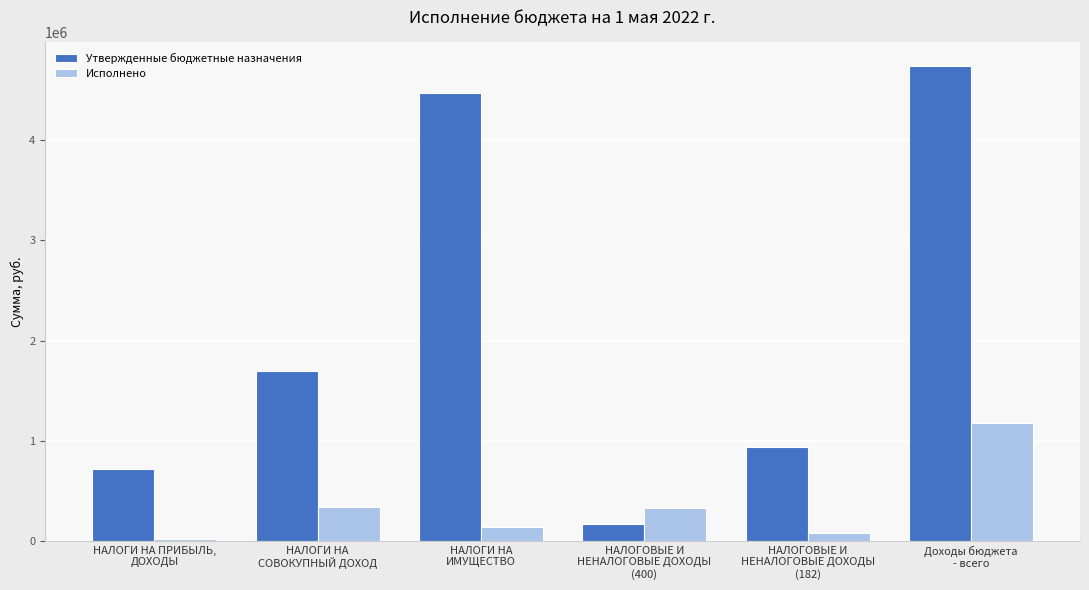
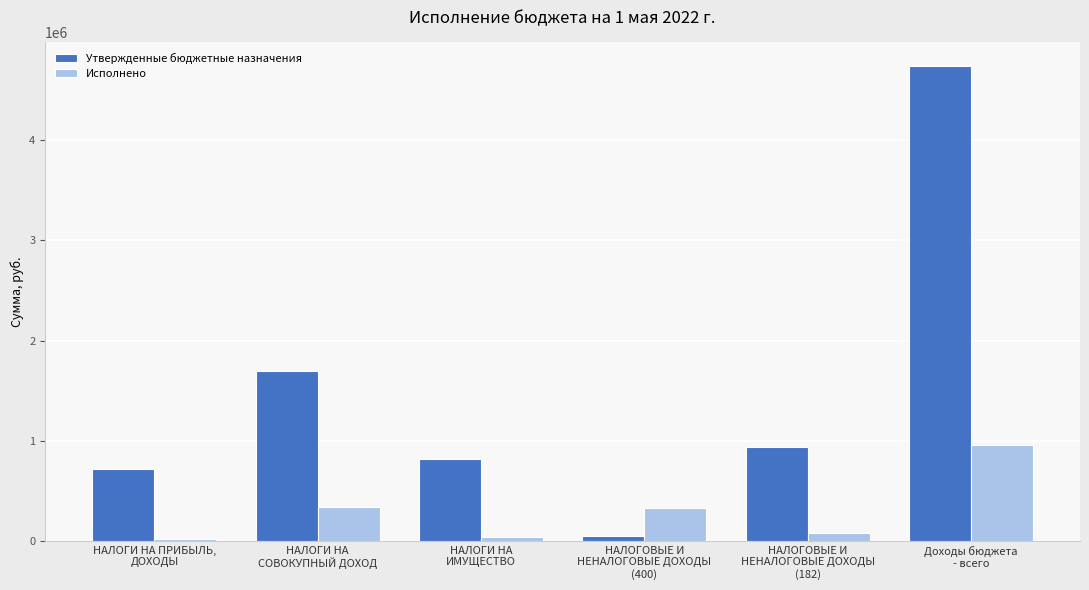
Утвержденные бюджетные назначения, НАЛОГИ НА ИМУЩЕСТВО: 4470000 -> 820000
Исполнено, НАЛОГИ НА ИМУЩЕСТВО: 130000 -> 40000
Утвержденные бюджетные назначения, НАЛОГОВЫЕ И НЕНАЛОГОВЫЕ ДОХОДЫ (400): 170000 -> 40000
Исполнено, Доходы бюджета - всего: 1180000 -> 960000
